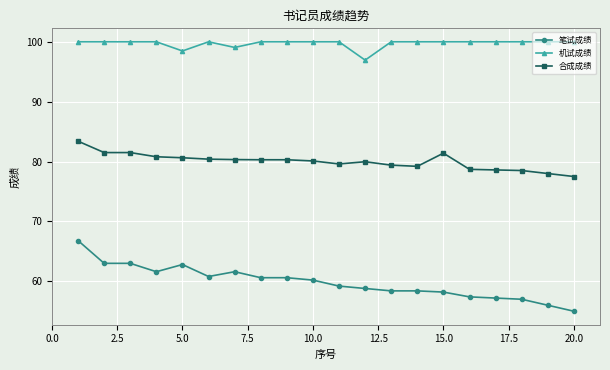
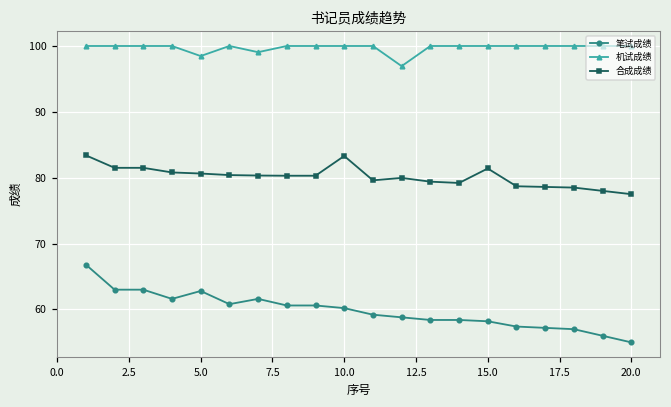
合成成绩, 10.0: 80 -> 83
